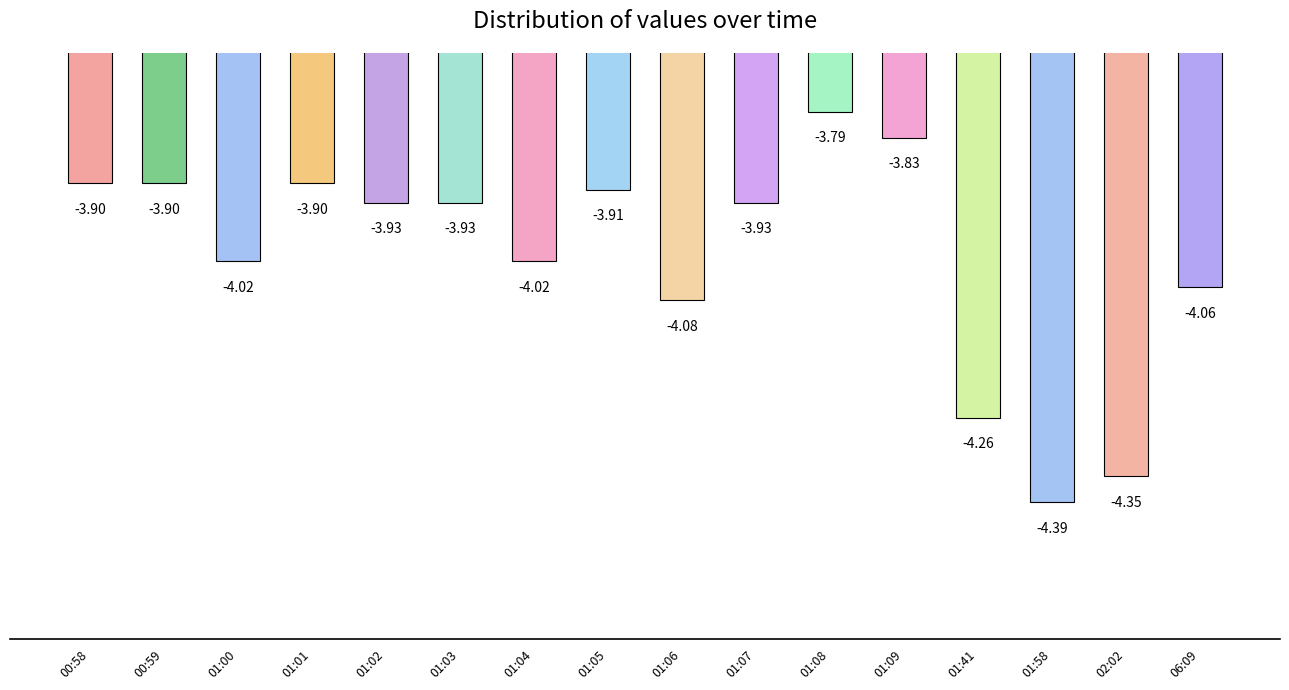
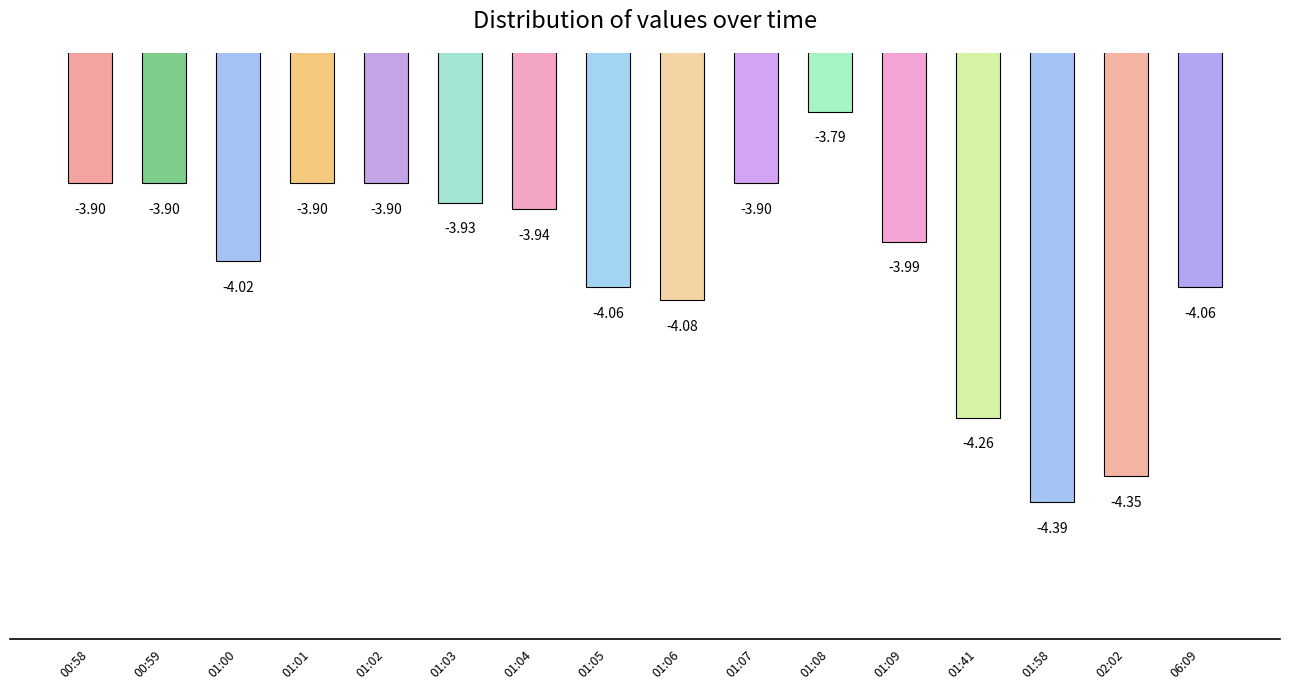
01:02: -3.93 -> -3.90
01:04: -4.02 -> -3.94
01:05: -3.91 -> -4.06
01:07: -3.93 -> -3.90
01:09: -3.83 -> -3.99
